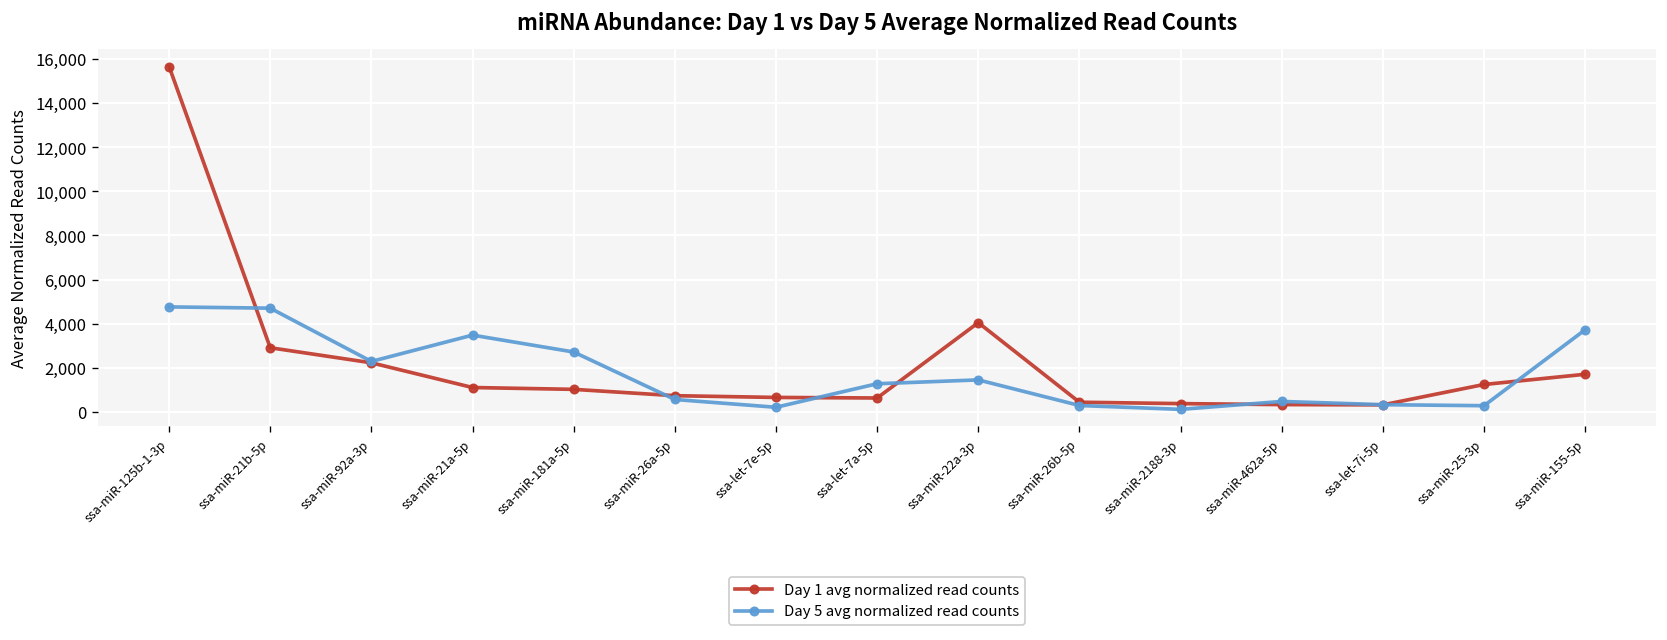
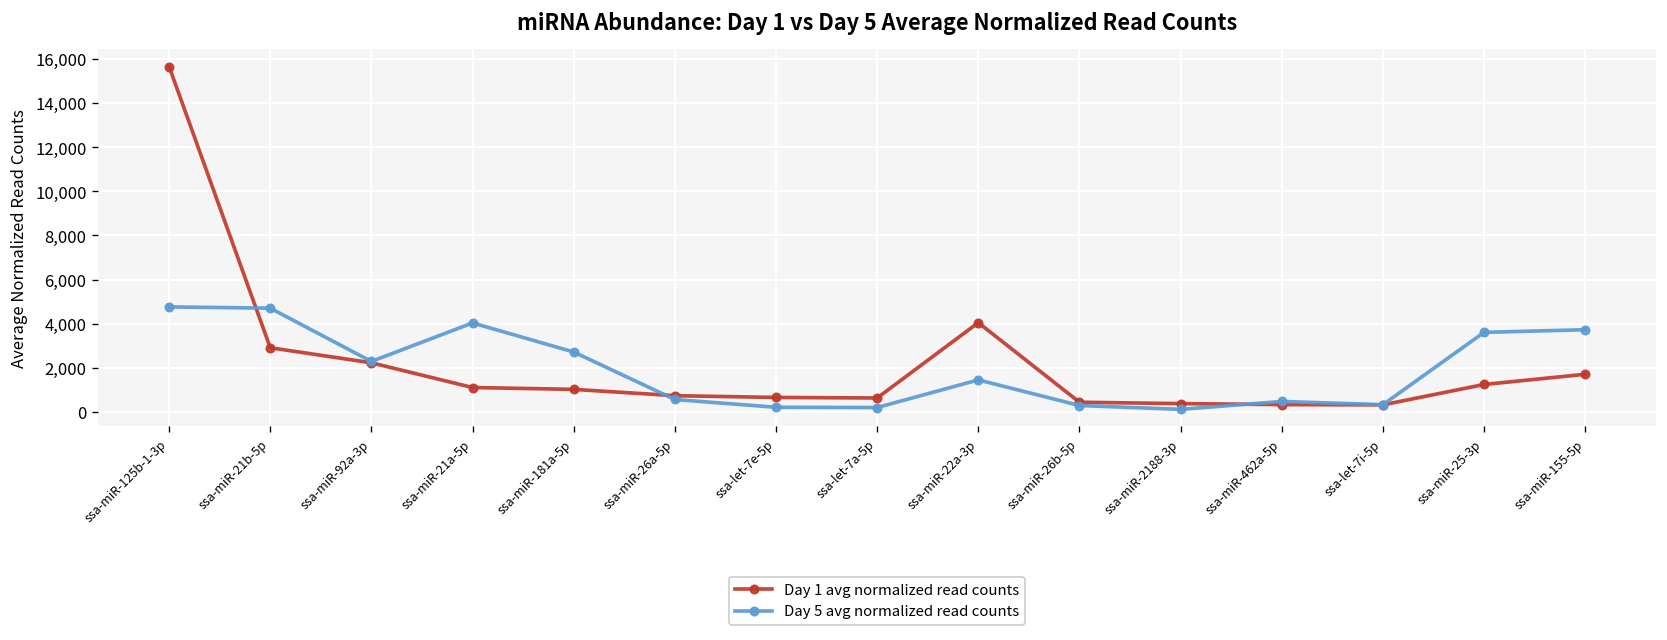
Day 5 avg normalized read counts, ssa-miR-21a-5p: 3,500 -> 4,000
Day 5 avg normalized read counts, ssa-let-7a-5p: 1,300 -> 200
Day 5 avg normalized read counts, ssa-miR-25-3p: 300 -> 3,600
